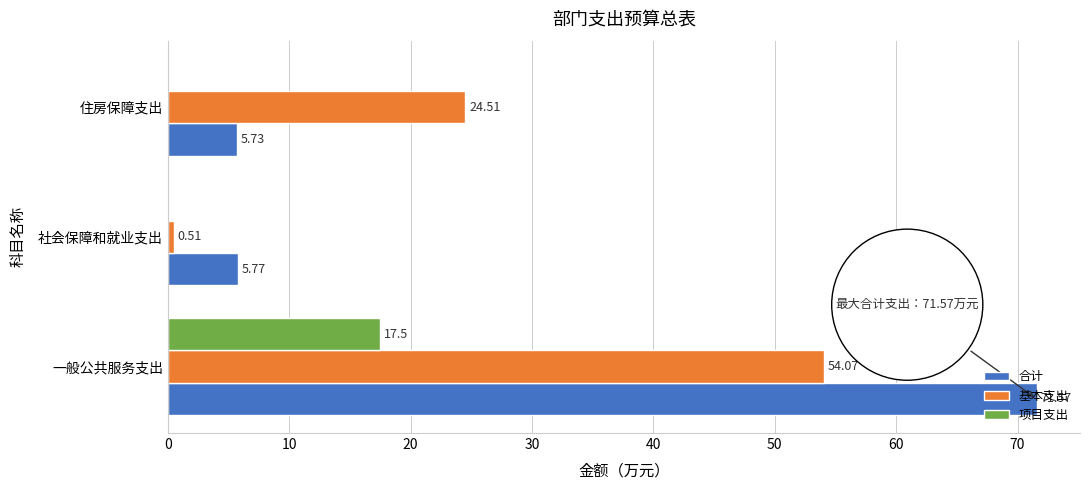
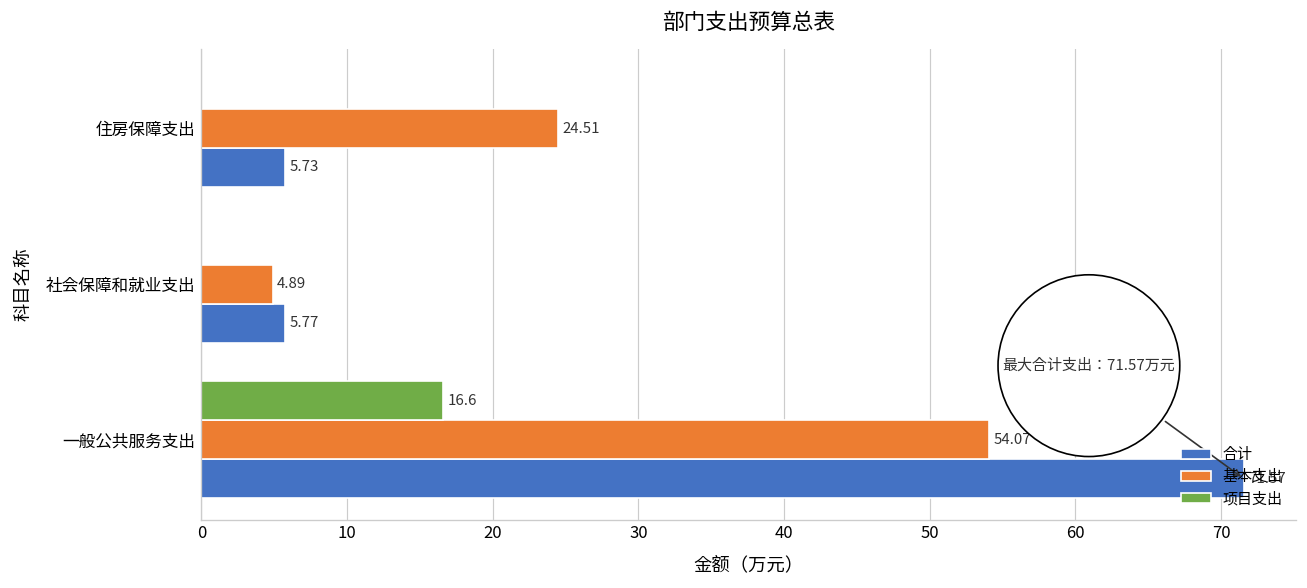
基本支出, 社会保障和就业支出: 0.51 -> 4.89
项目支出, 一般公共服务支出: 17.5 -> 16.6
